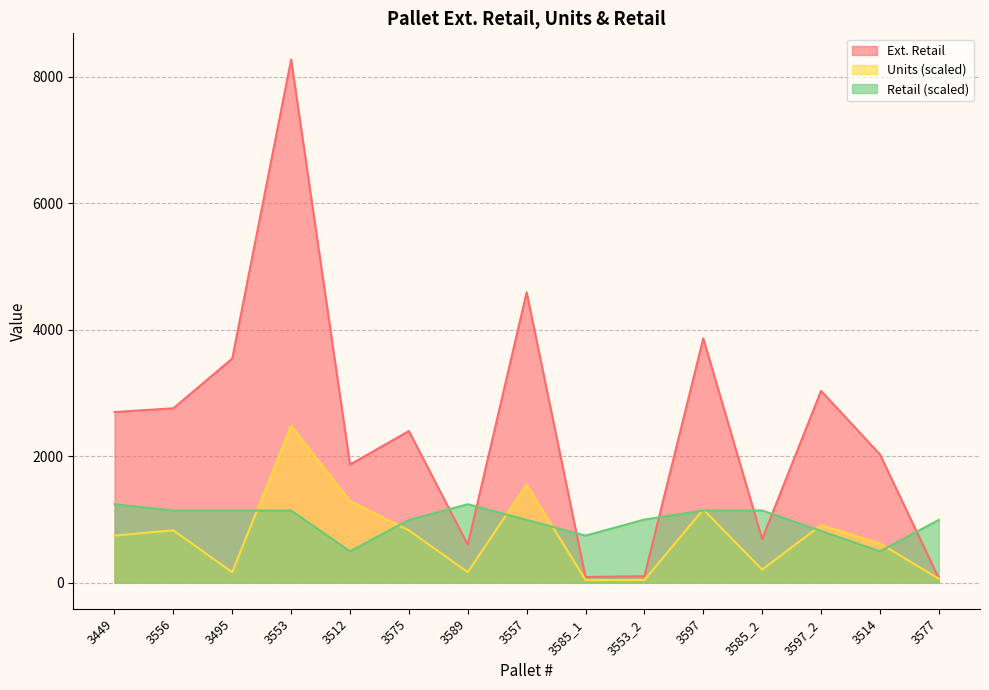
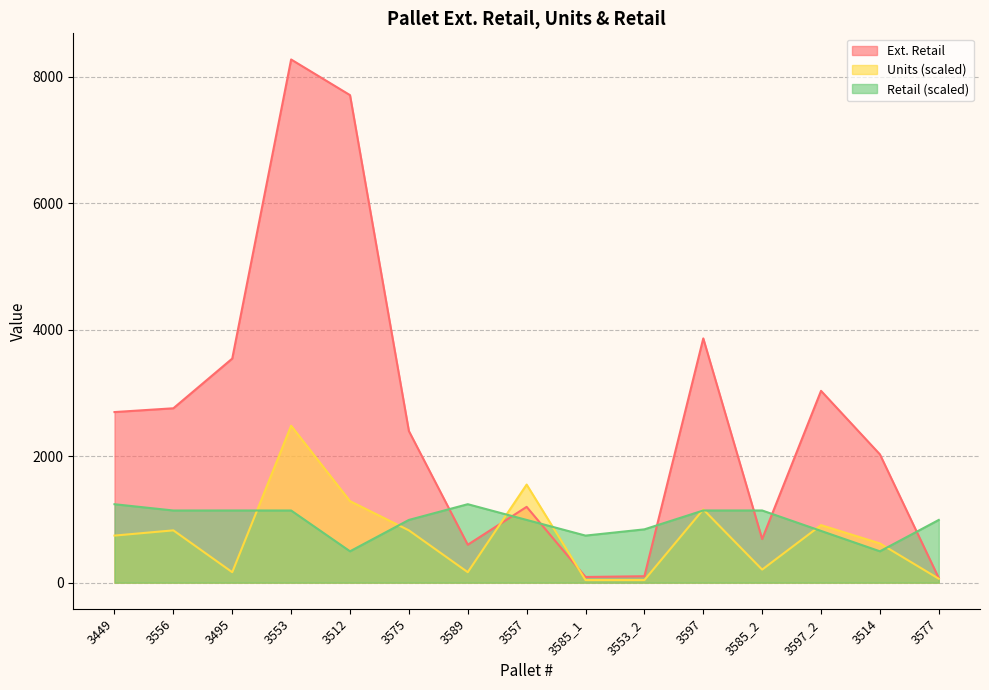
Ext. Retail, 3512: 1900 -> 7700
Ext. Retail, 3557: 4600 -> 1200
Retail (scaled), 3553_2: 1000 -> 800
